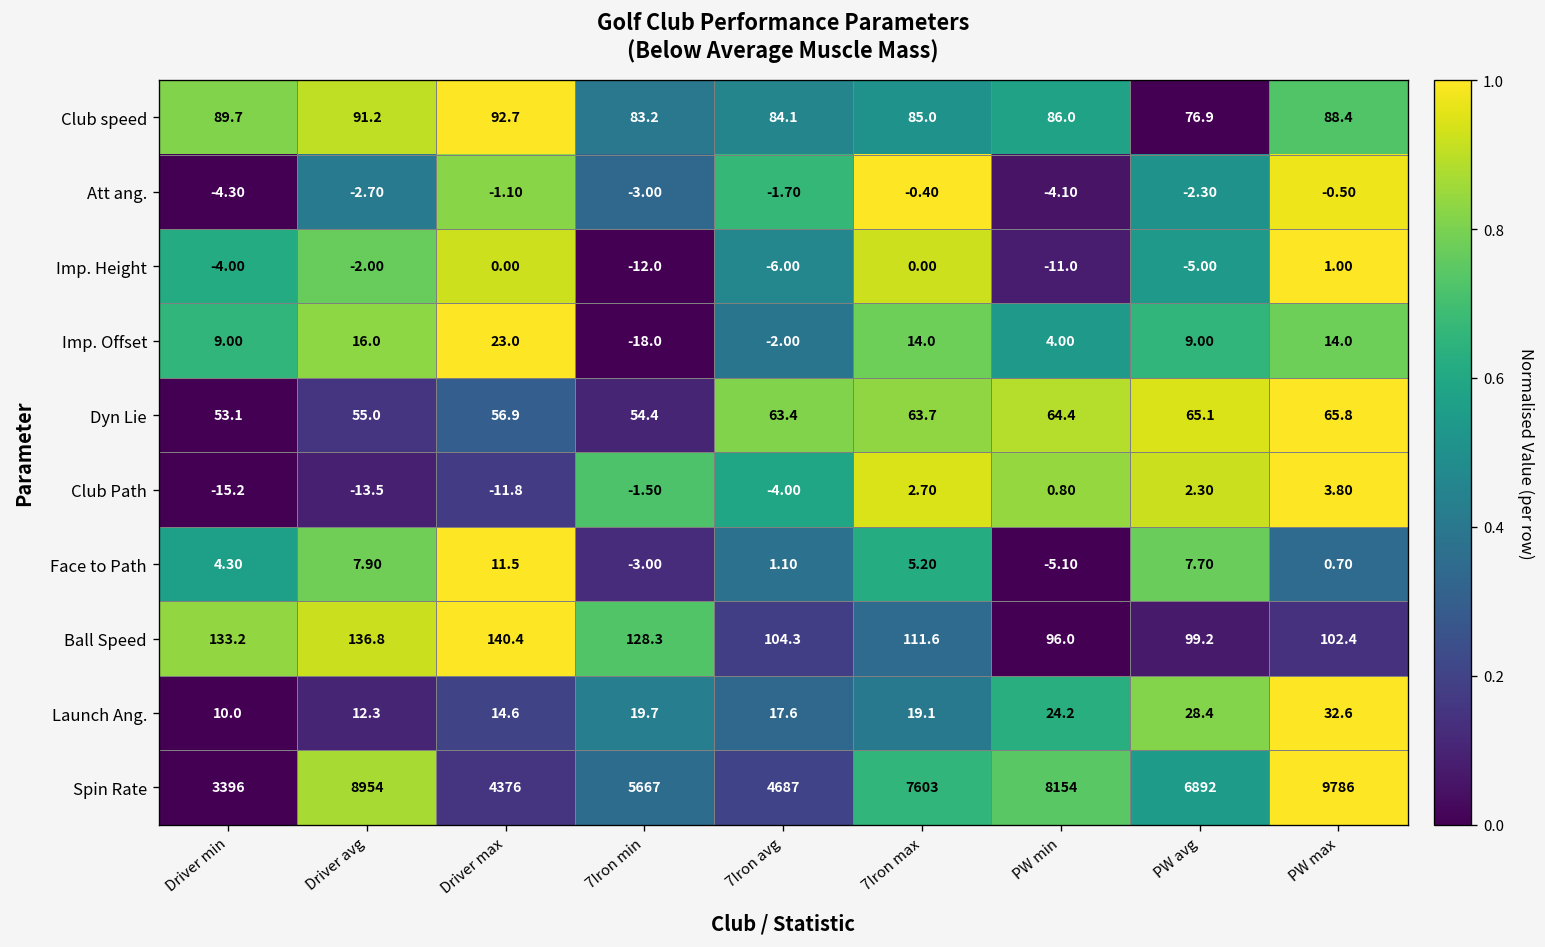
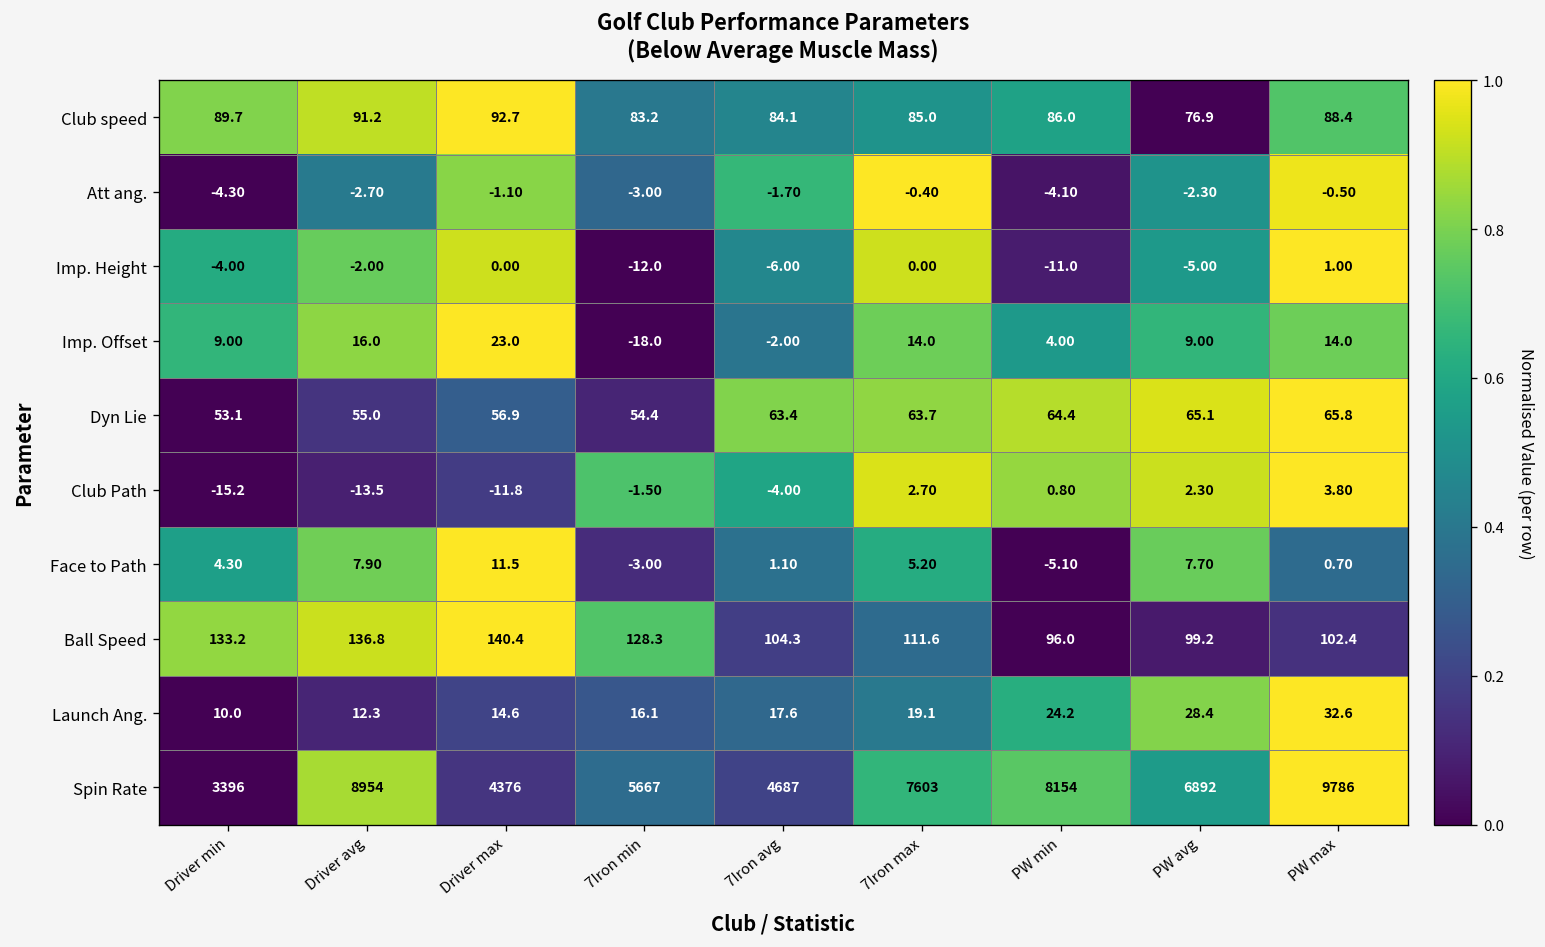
Launch Ang., 7Iron min: 19.7 -> 16.1
